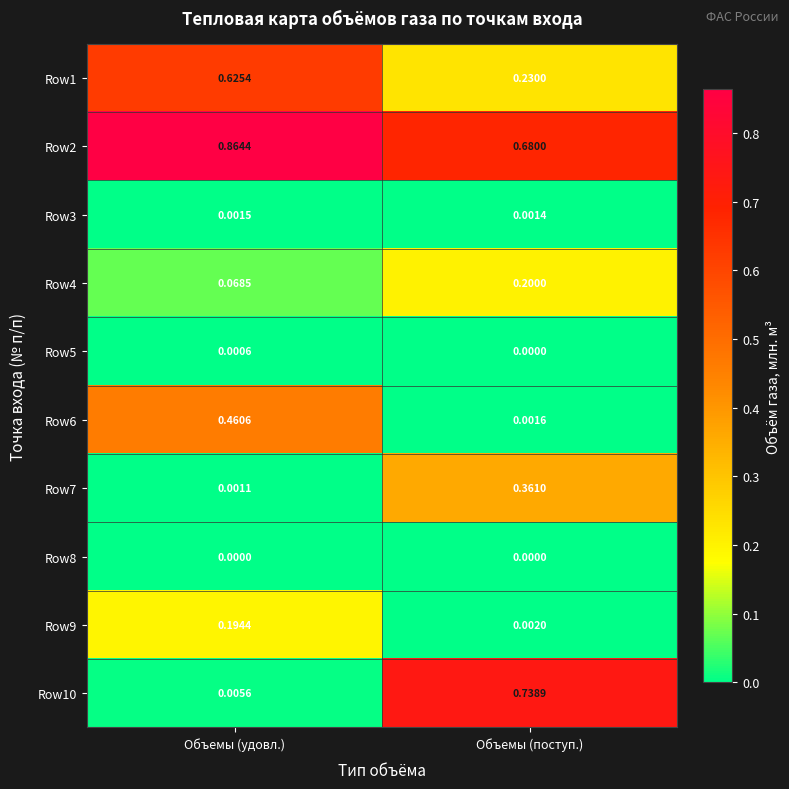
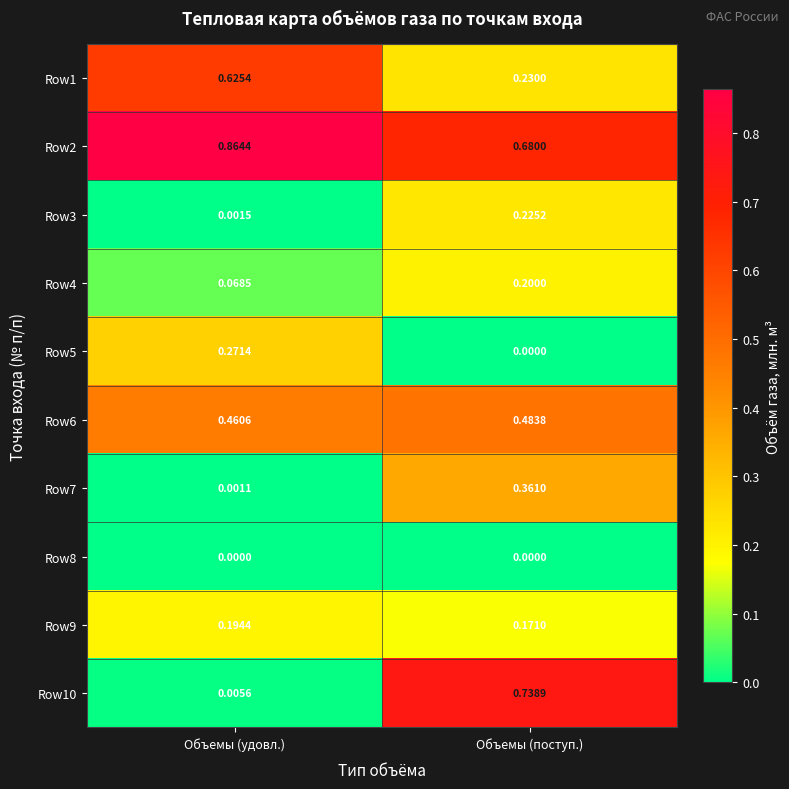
Row3, Объемы (поступ.): 0.0014 -> 0.2252
Row5, Объемы (удовл.): 0.0006 -> 0.2714
Row6, Объемы (поступ.): 0.0016 -> 0.4838
Row9, Объемы (поступ.): 0.0020 -> 0.1710
